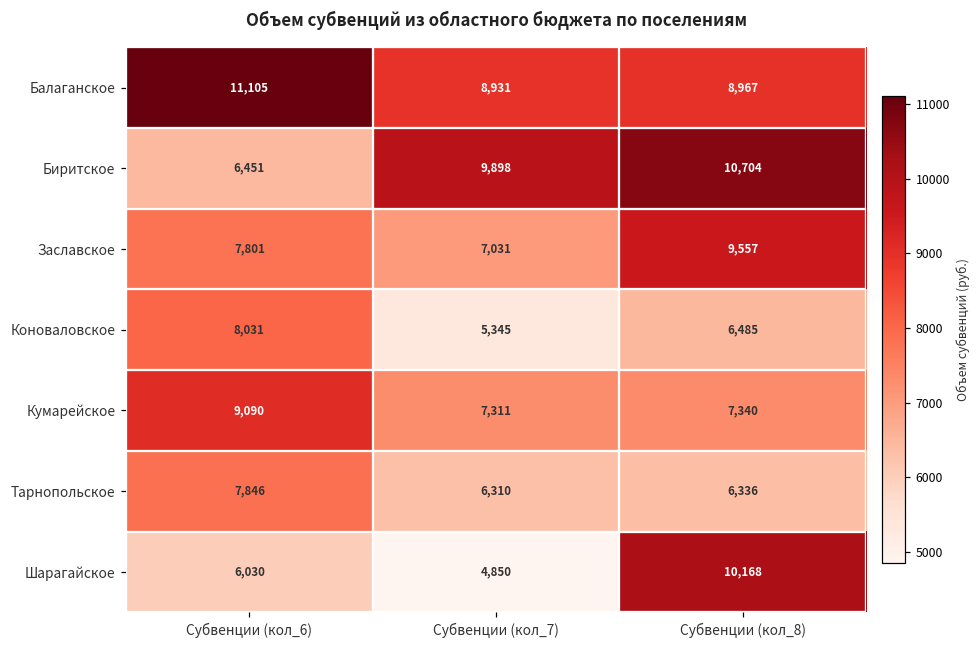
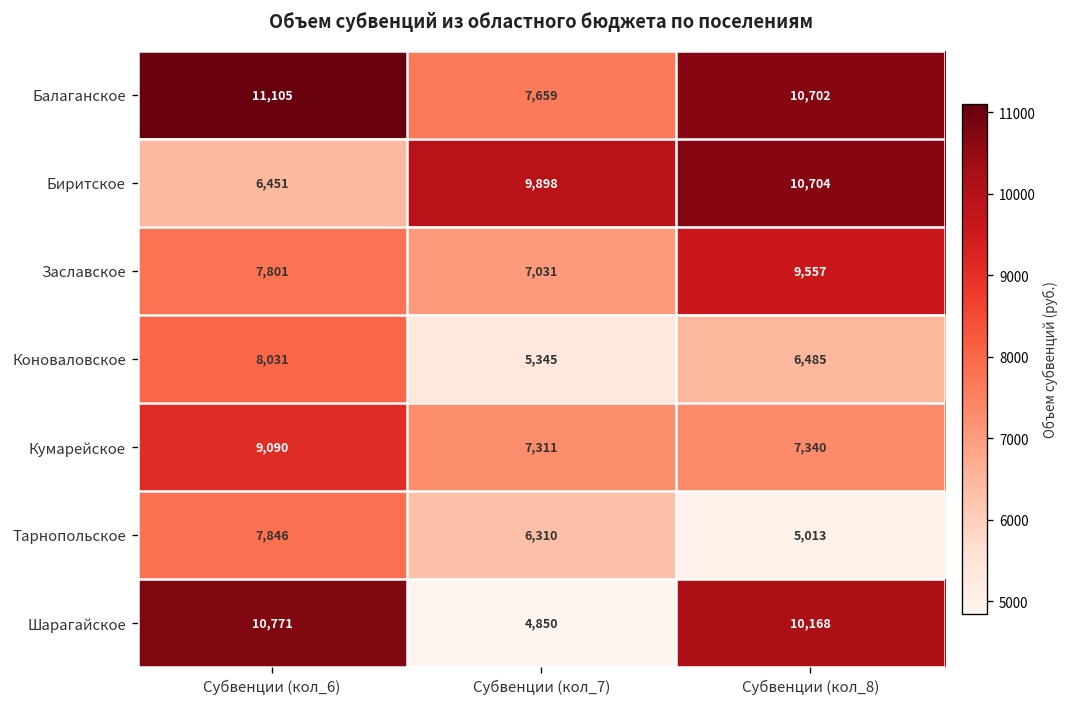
Балаганское, Субвенции (кол_7): 8,931 -> 7,659
Балаганское, Субвенции (кол_8): 8,967 -> 10,702
Тарнопольское, Субвенции (кол_8): 6,336 -> 5,013
Шарагайское, Субвенции (кол_6): 6,030 -> 10,771
